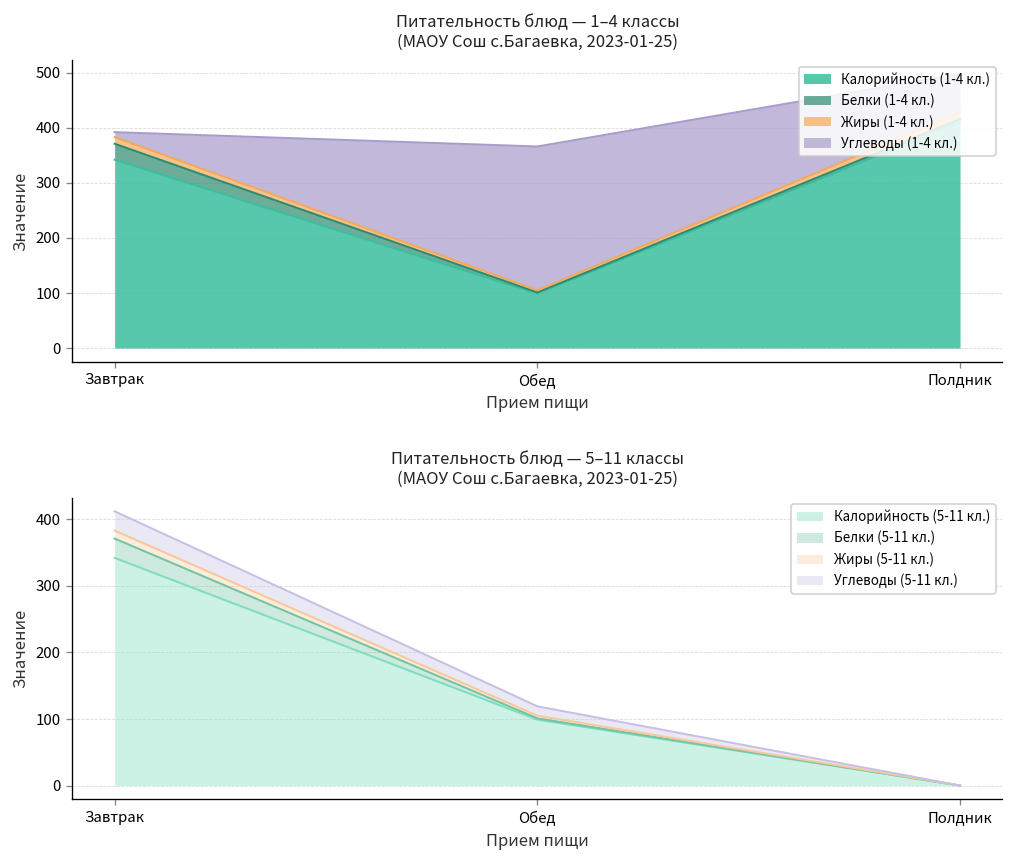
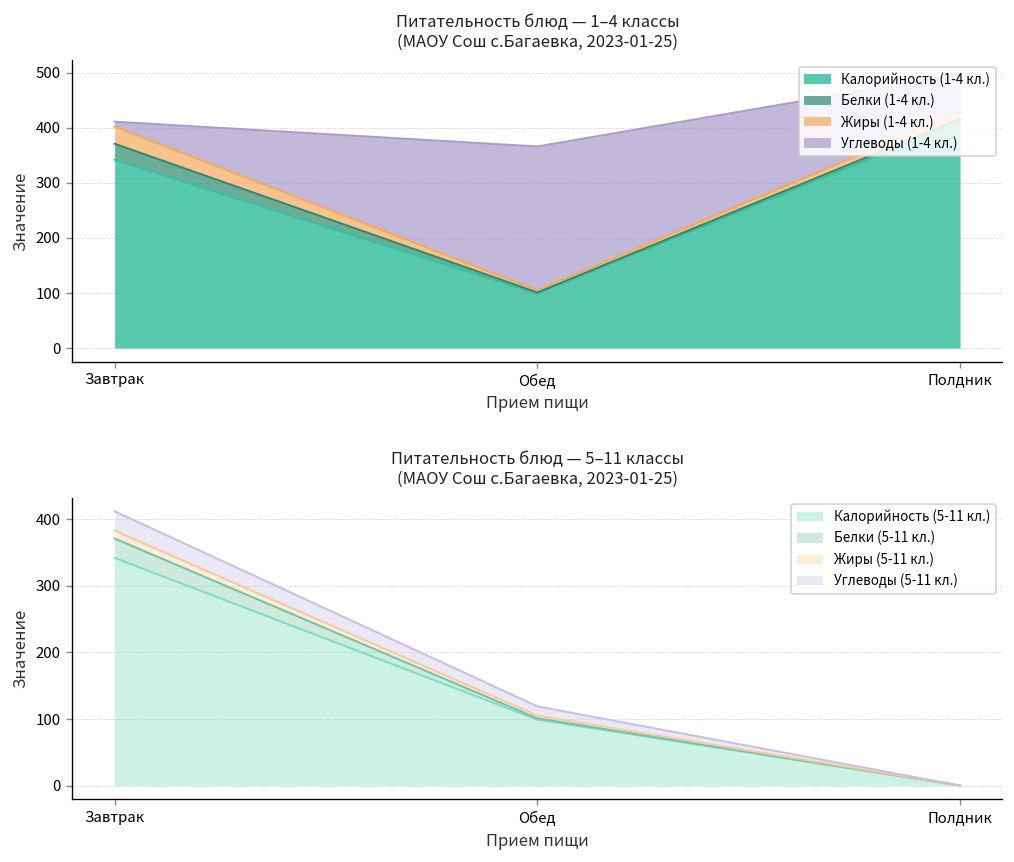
Питательность блюд — 1–4 классы (МАОУ Сош с.Багаевка, 2023-01-25), Жиры (1-4 кл.), Завтрак: 10 -> 30
